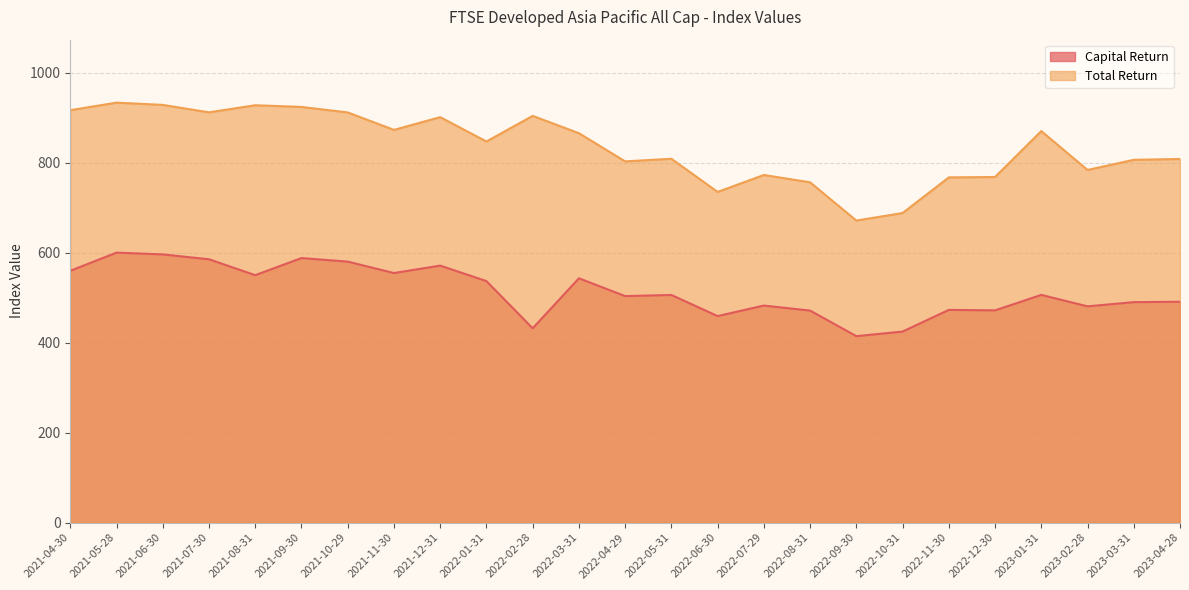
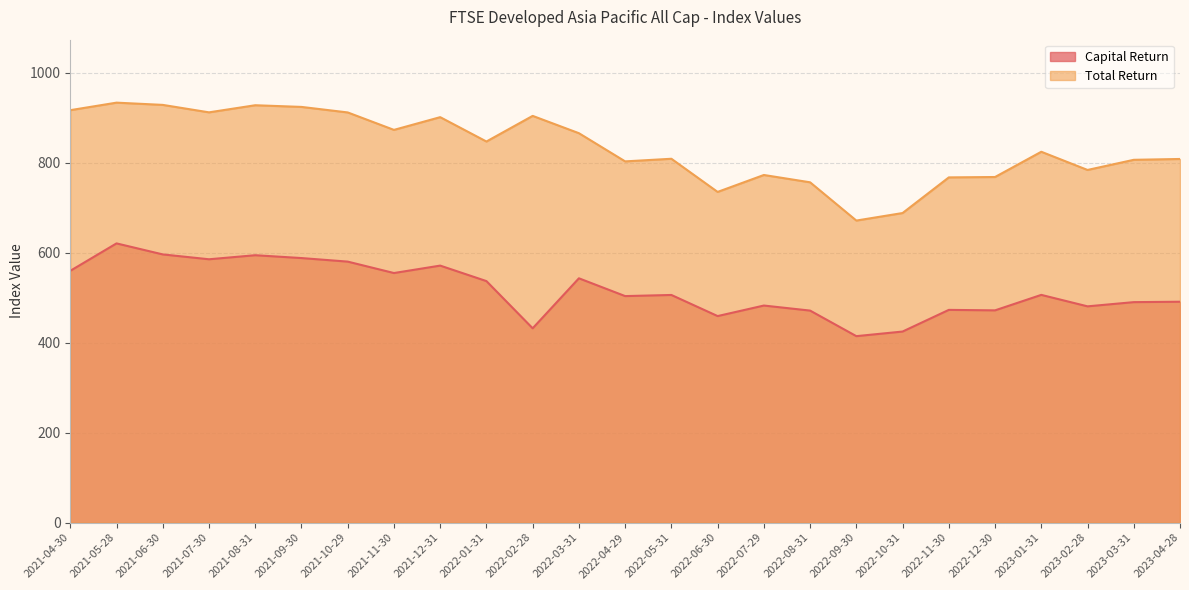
Capital Return, 2021-05-28: 600 -> 620
Capital Return, 2021-08-31: 550 -> 590
Total Return, 2023-01-31: 870 -> 820
